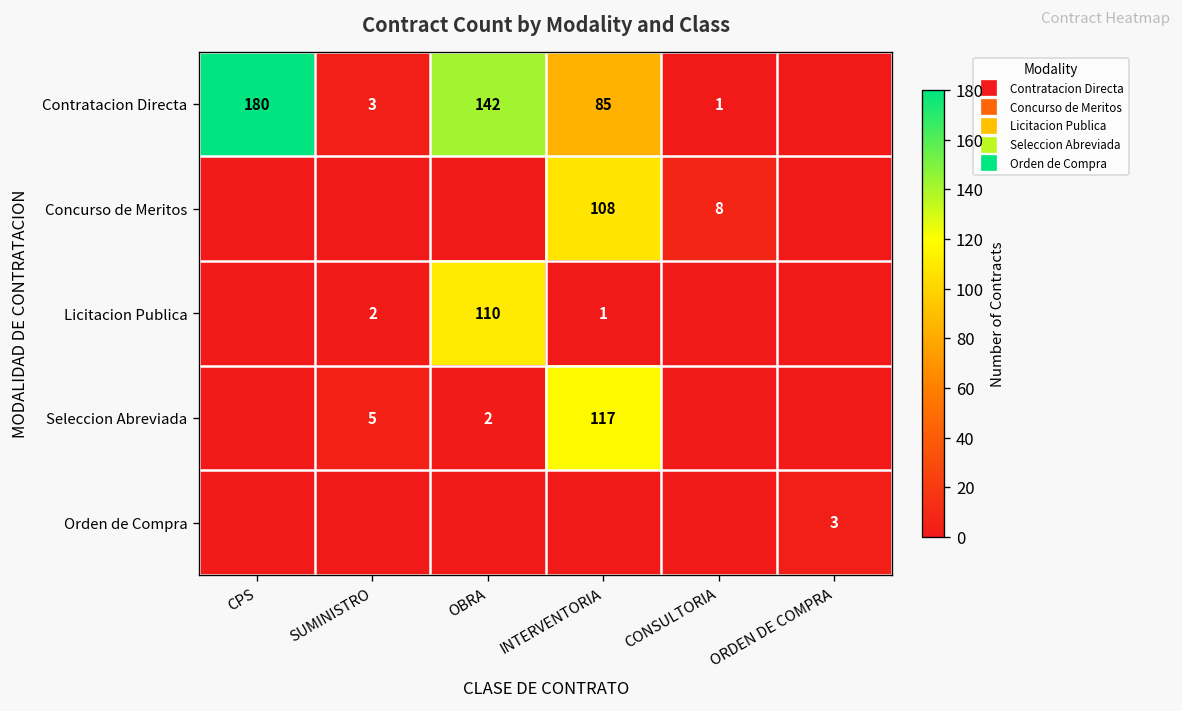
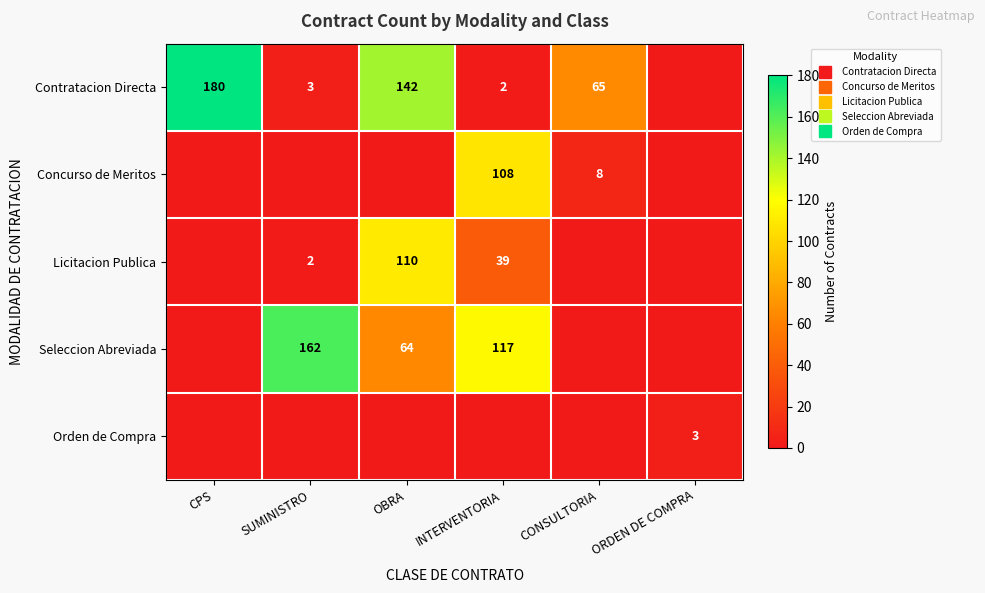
Contratacion Directa, INTERVENTORIA: 85 -> 2
Contratacion Directa, CONSULTORIA: 1 -> 65
Licitacion Publica, INTERVENTORIA: 1 -> 39
Seleccion Abreviada, SUMINISTRO: 5 -> 162
Seleccion Abreviada, OBRA: 2 -> 64
